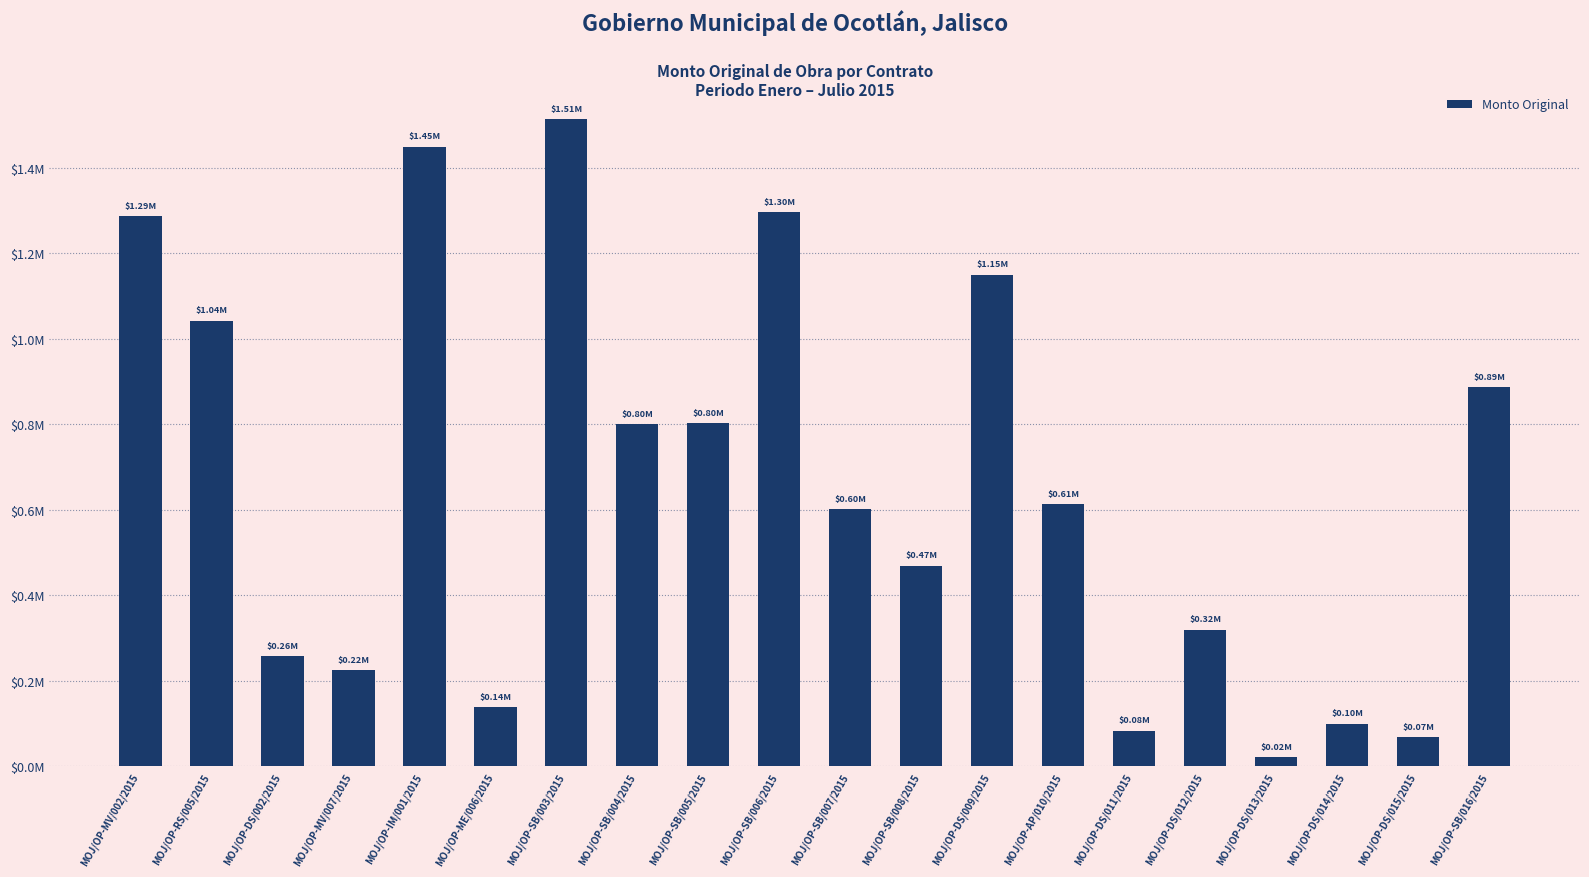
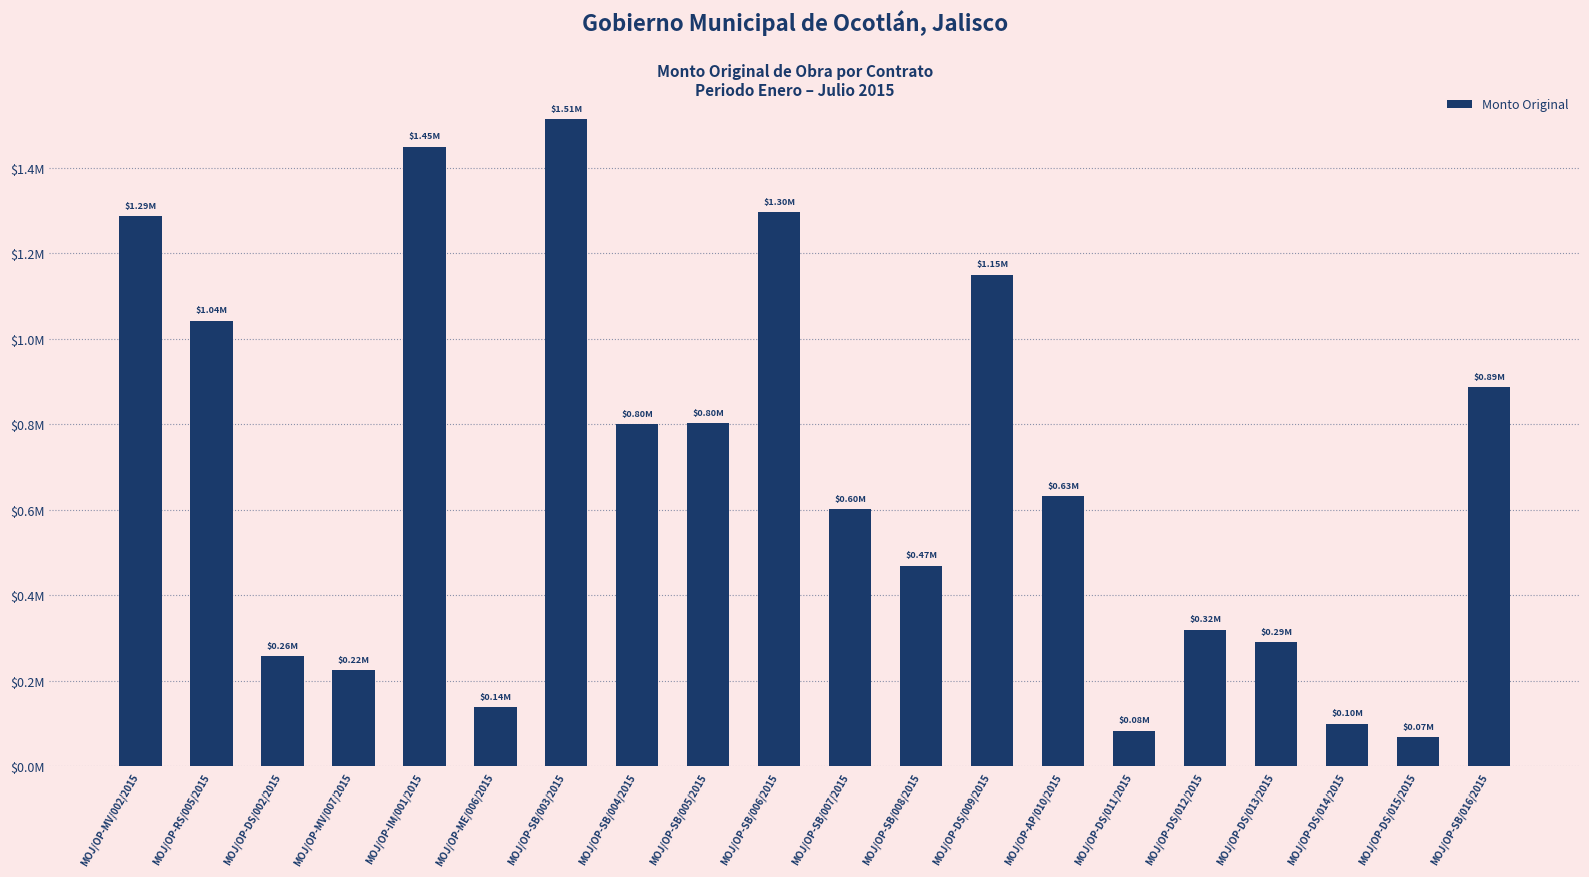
MOJ/OP-AP/010/2015: $0.61M -> $0.63M
MOJ/OP-DS/013/2015: $0.02M -> $0.29M
